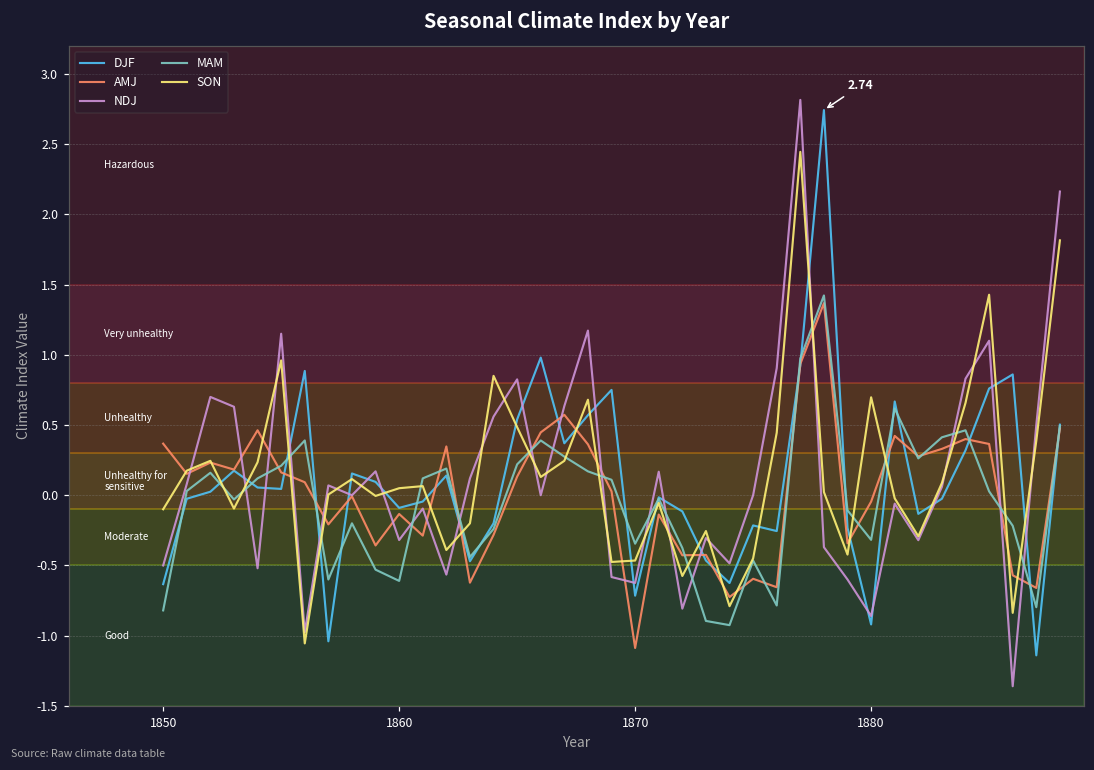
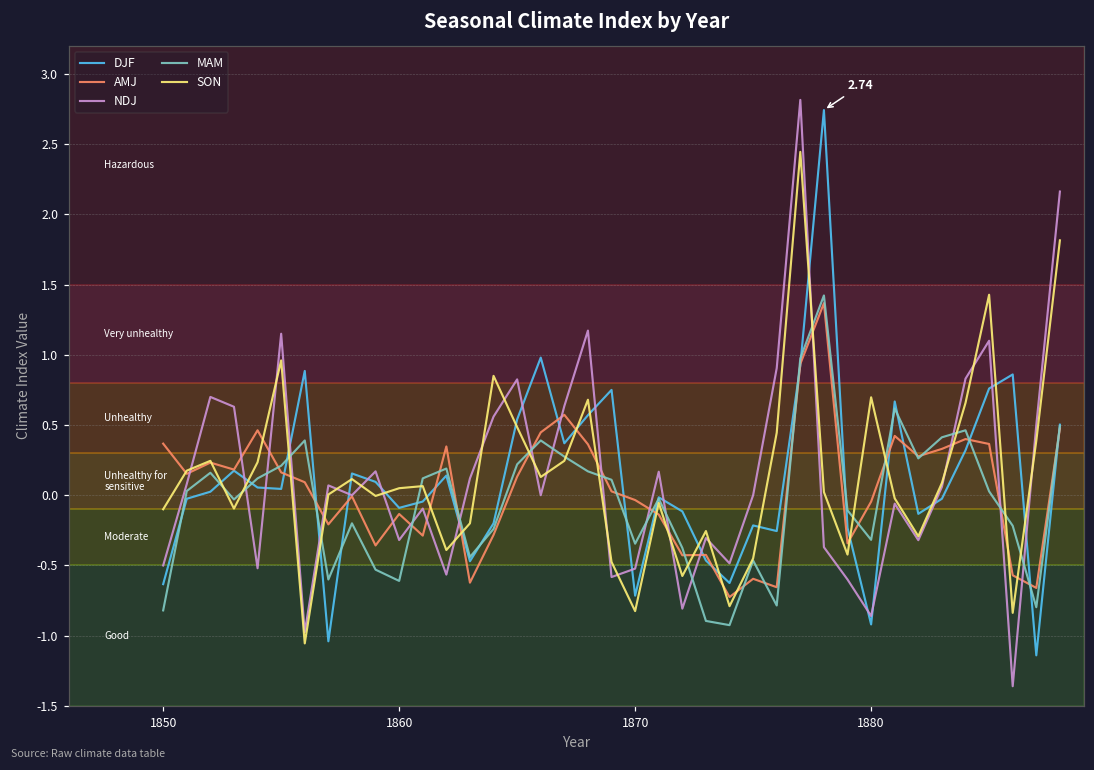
AMJ, 1870: -1.09 -> -0.03
NDJ, 1870: -0.62 -> -0.52
SON, 1870: -0.47 -> -0.83
